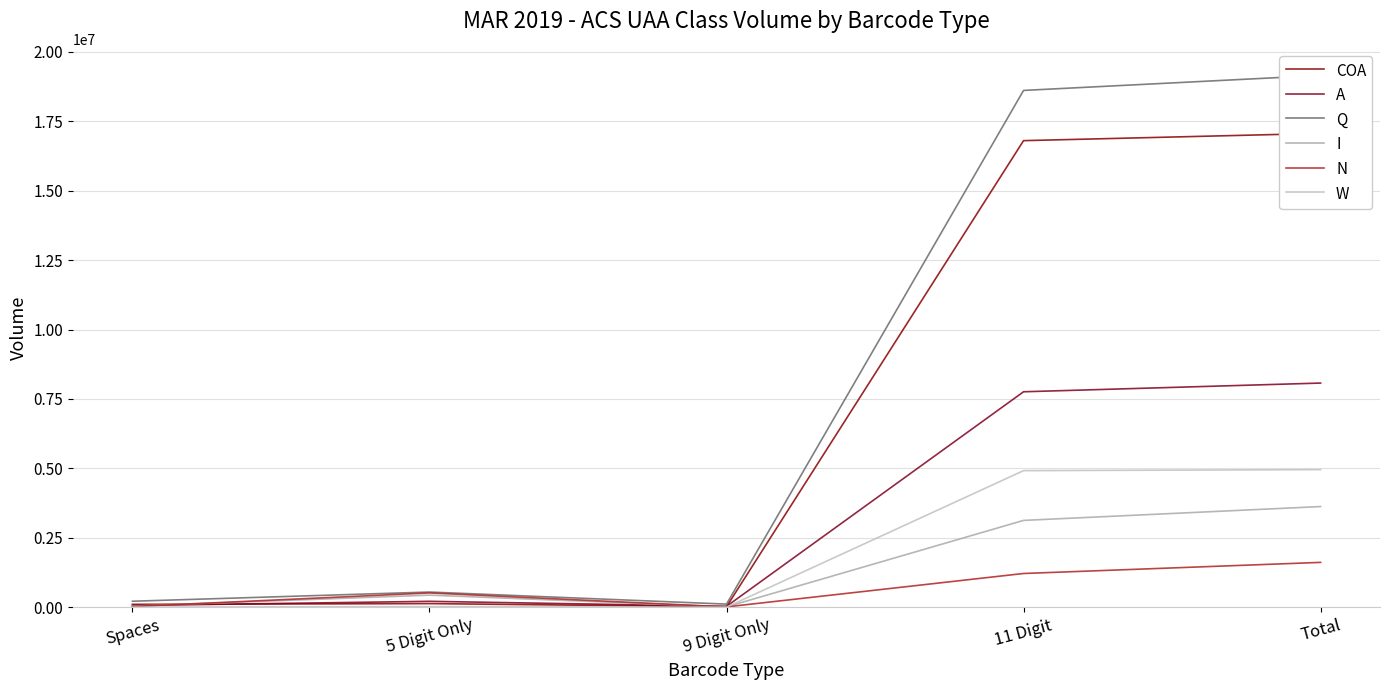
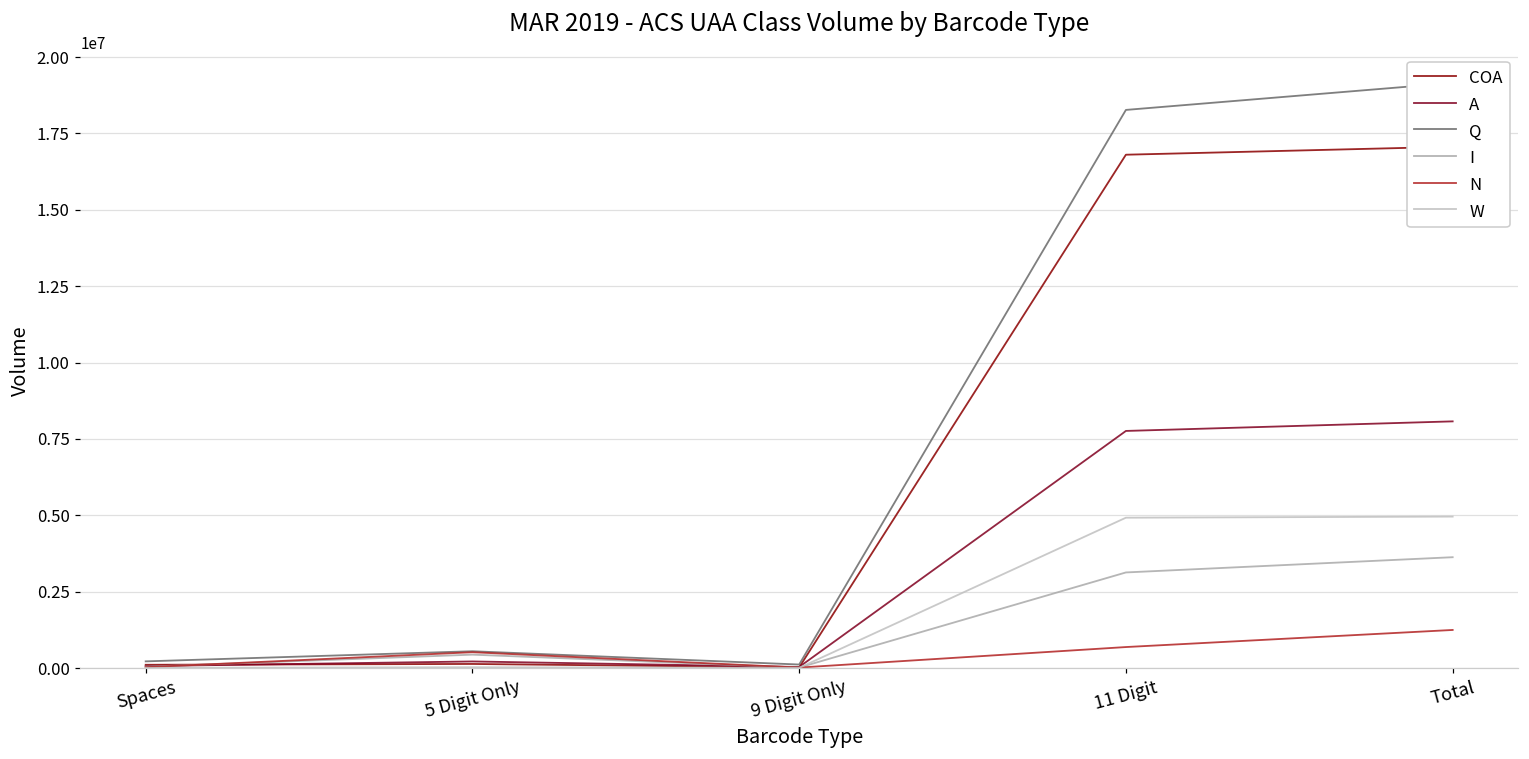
Q, 11 Digit: 18600000 -> 18300000
N, 11 Digit: 1200000 -> 700000
N, Total: 1600000 -> 1200000
